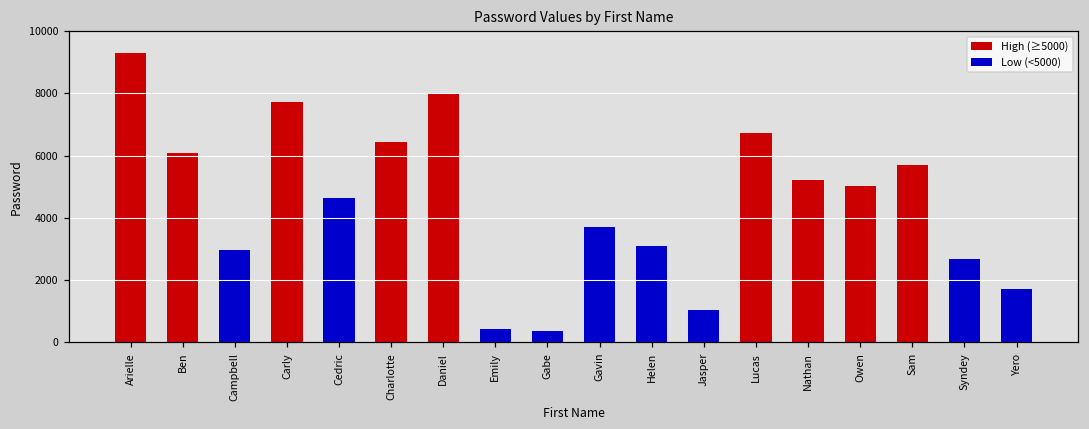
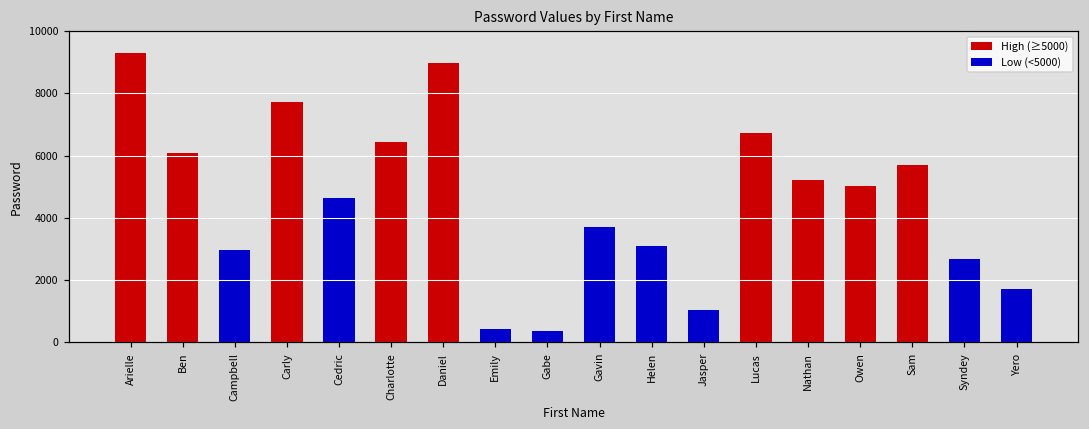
High (≥5000), Daniel: 8000 -> 9000
